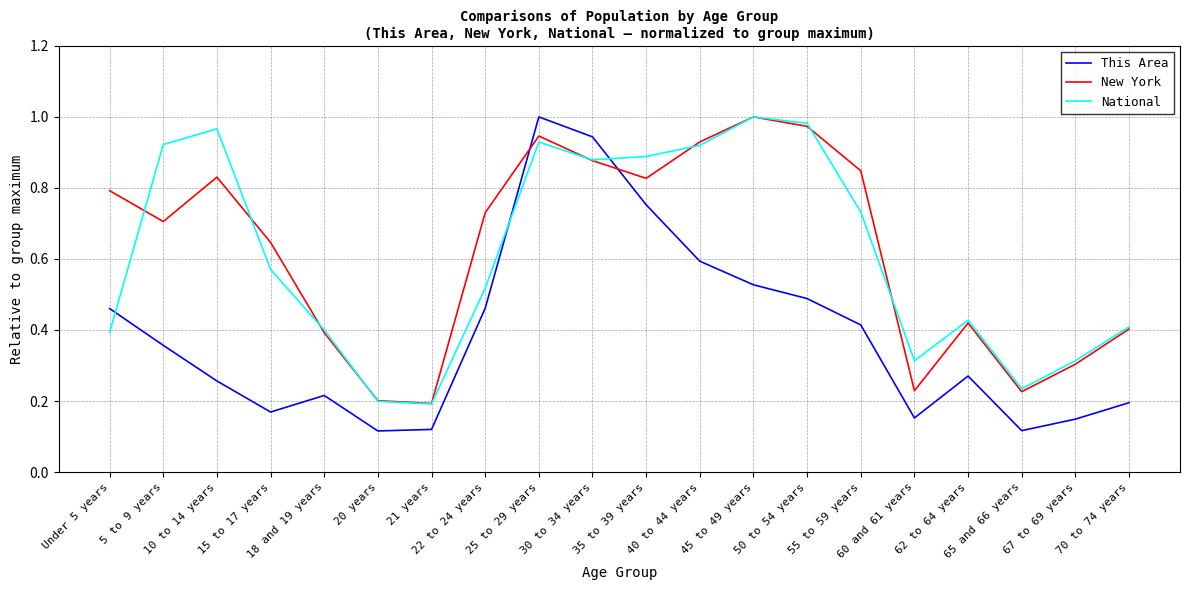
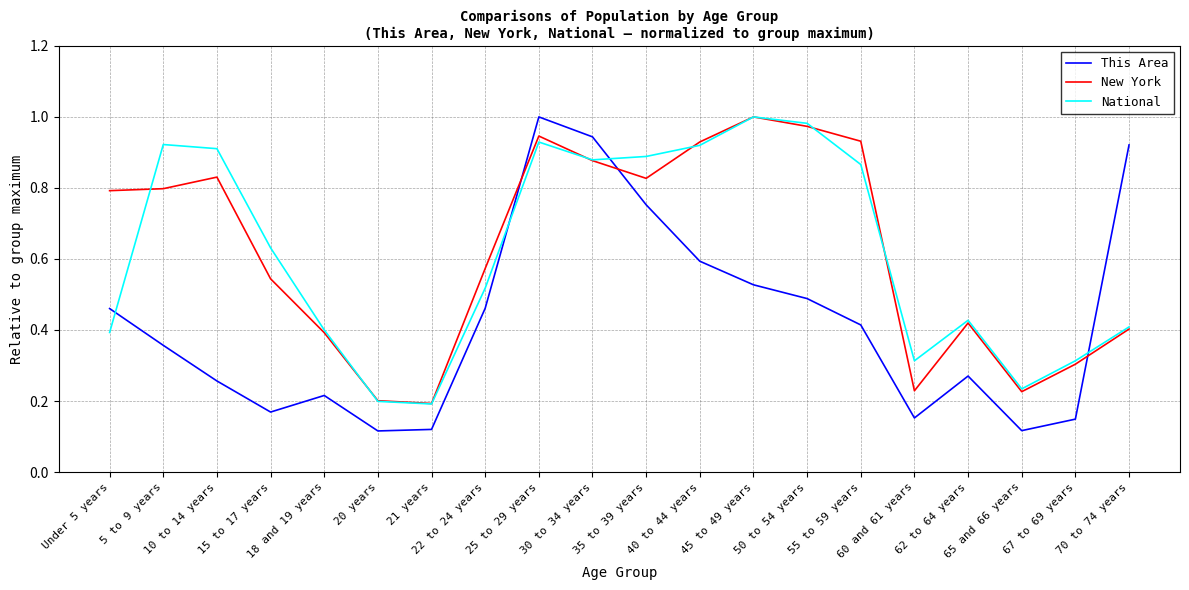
New York, 5 to 9 years: 0.71 -> 0.80
National, 10 to 14 years: 0.97 -> 0.91
New York, 15 to 17 years: 0.65 -> 0.54
National, 15 to 17 years: 0.57 -> 0.63
New York, 22 to 24 years: 0.73 -> 0.57
New York, 55 to 59 years: 0.85 -> 0.93
National, 55 to 59 years: 0.73 -> 0.87
This Area, 70 to 74 years: 0.20 -> 0.92
